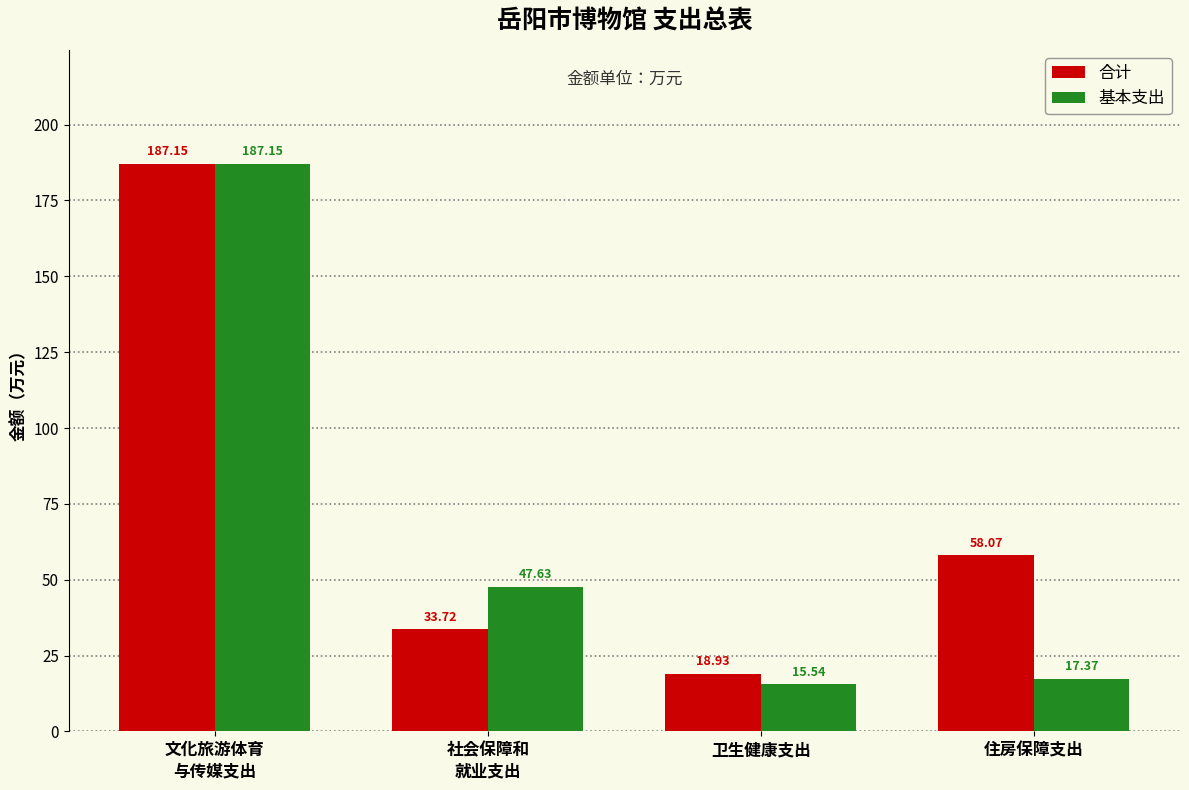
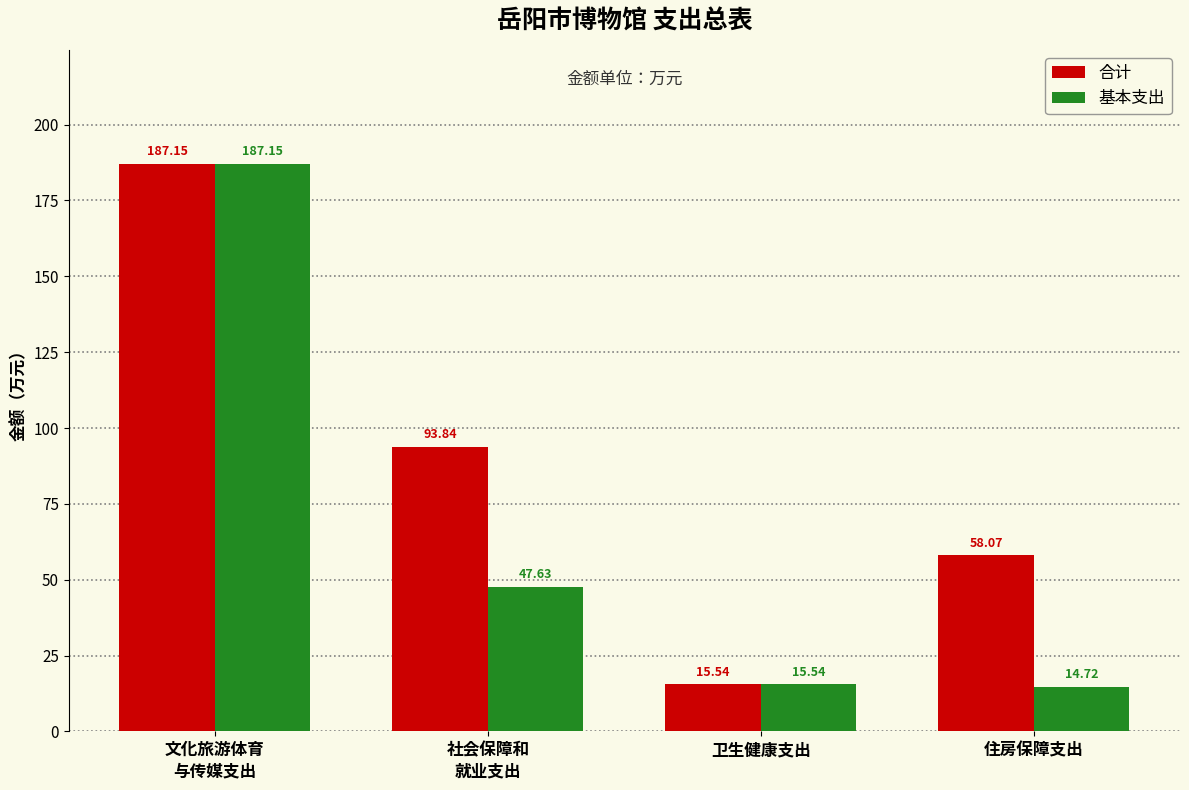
合计, 社会保障和 就业支出: 33.72 -> 93.84
合计, 卫生健康支出: 18.93 -> 15.54
基本支出, 住房保障支出: 17.37 -> 14.72
